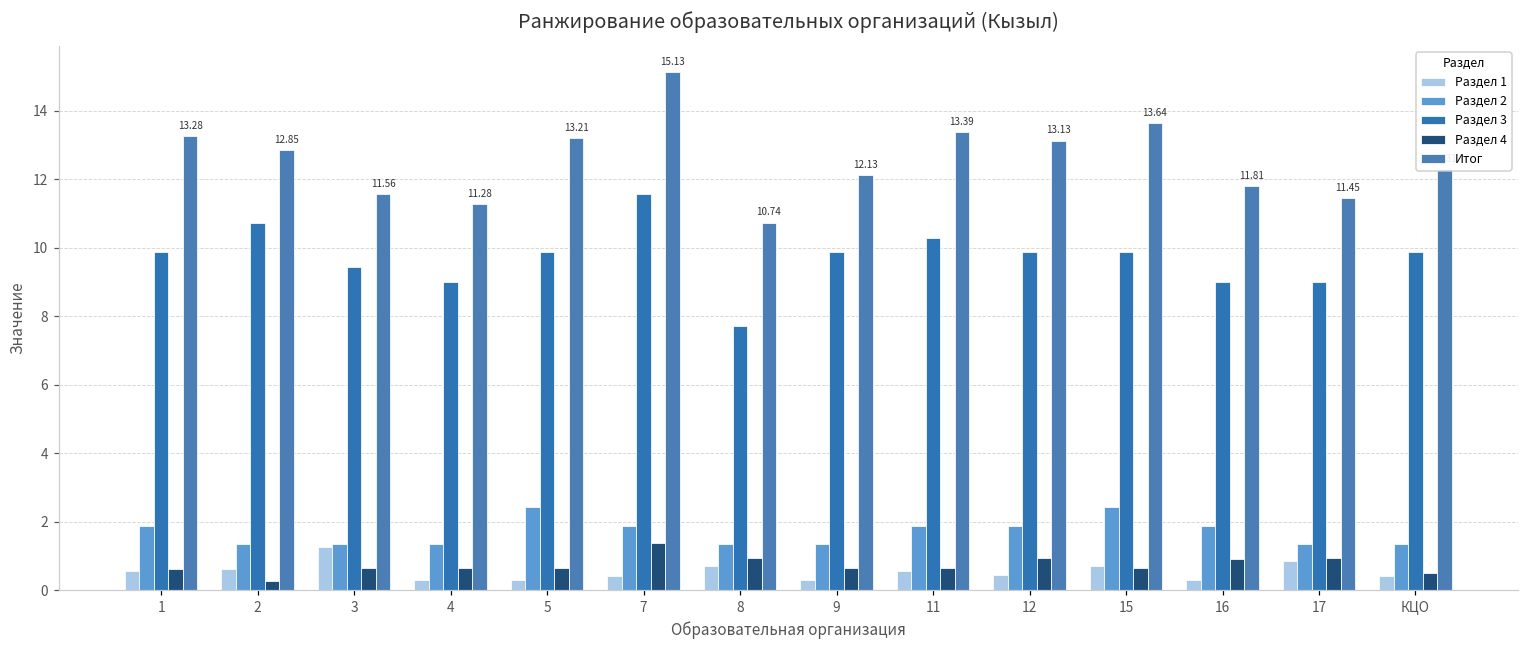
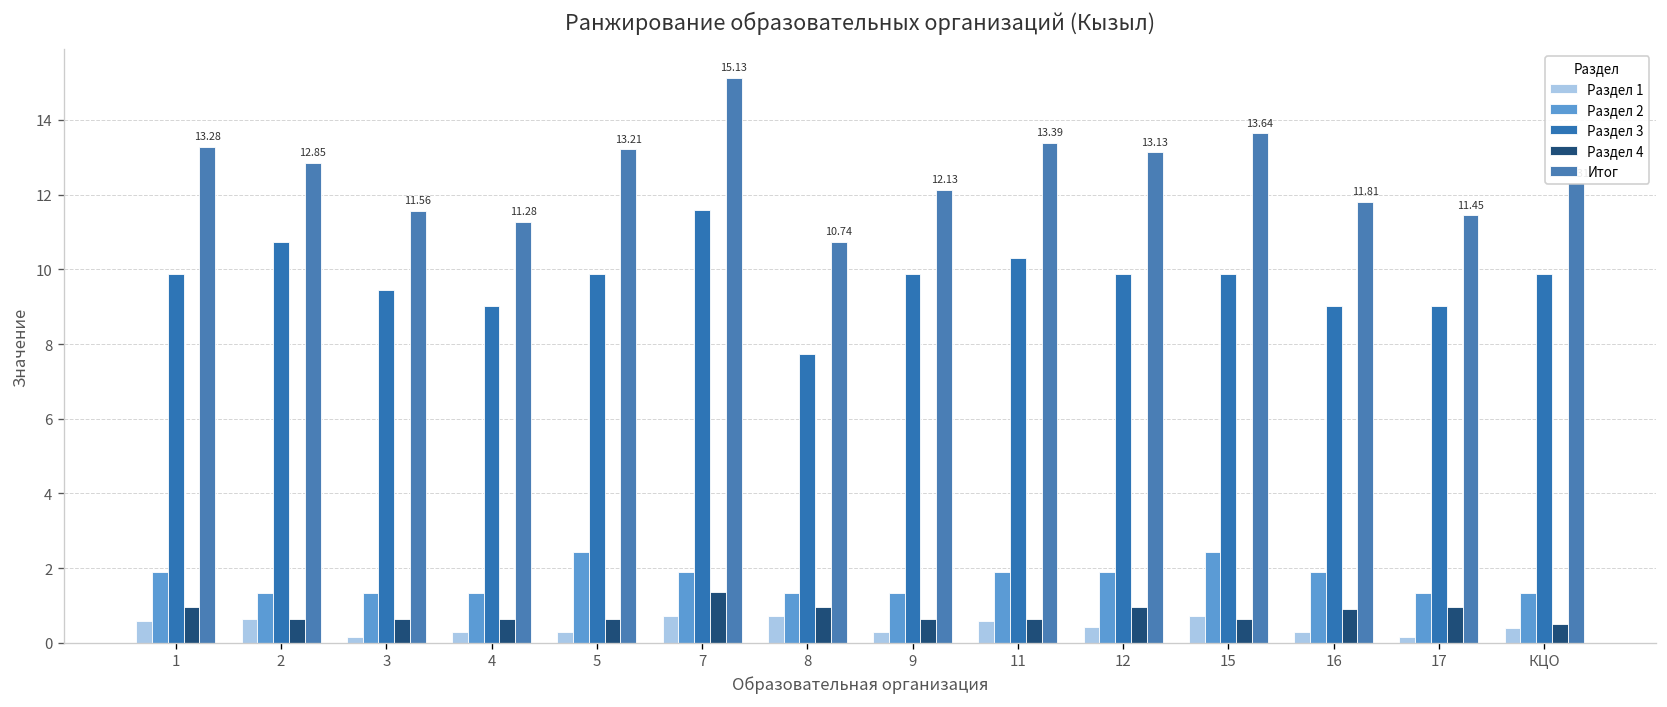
Раздел 4, 1: 0.6 -> 1.0
Раздел 4, 2: 0.3 -> 0.6
Раздел 1, 3: 1.3 -> 0.1
Раздел 1, 7: 0.4 -> 0.7
Раздел 1, 17: 0.9 -> 0.1
